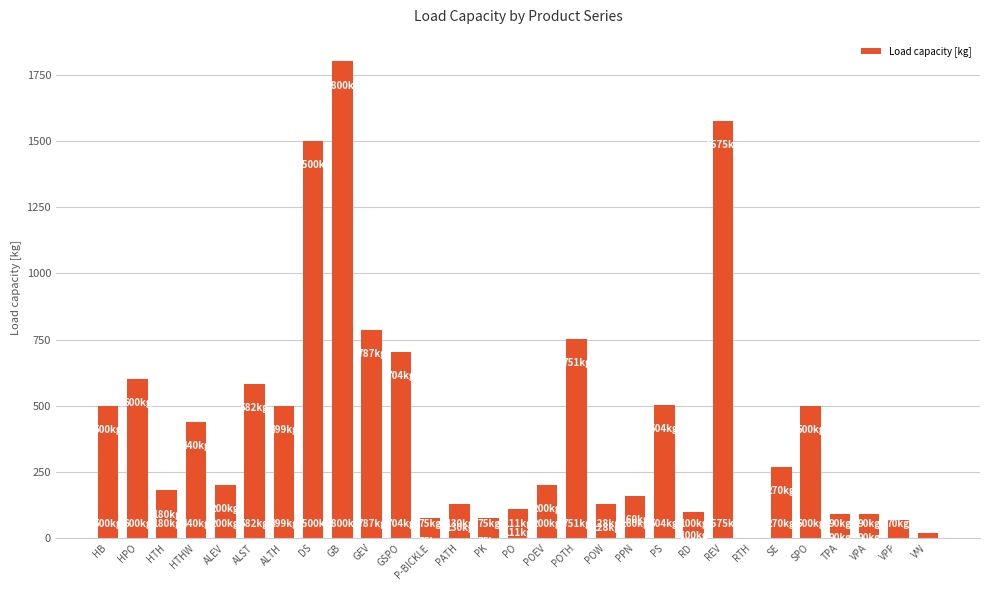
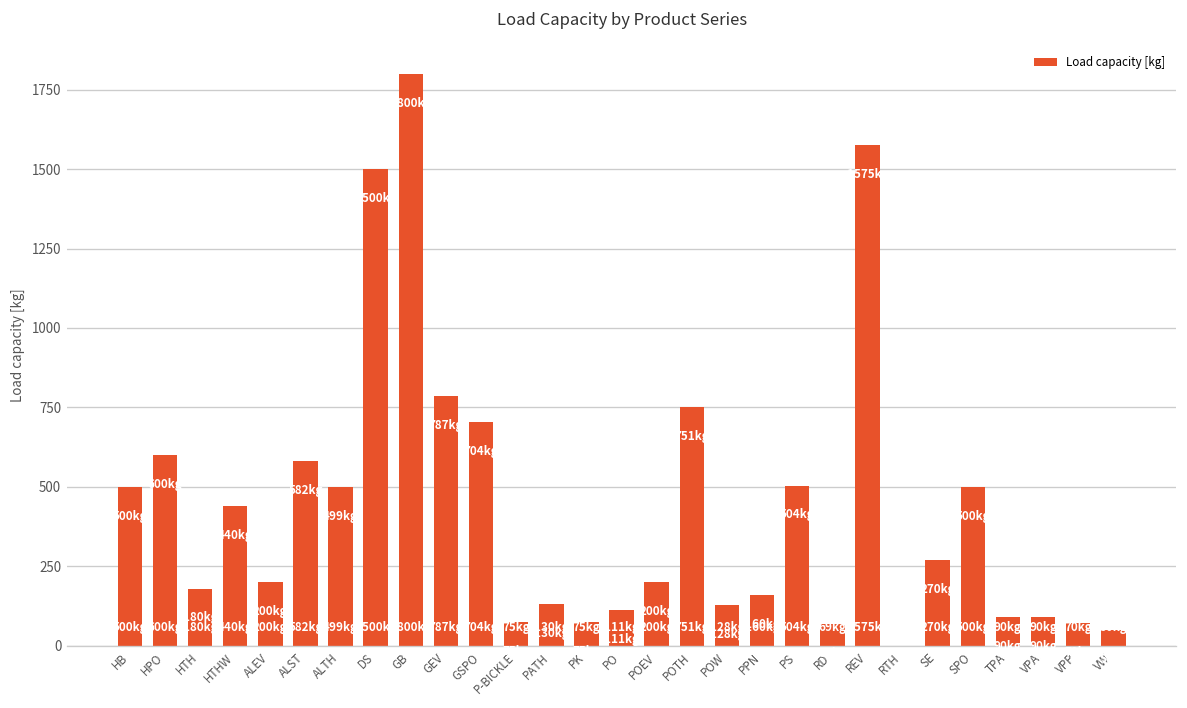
RD: 100 -> 69
VW: 20 -> 50
